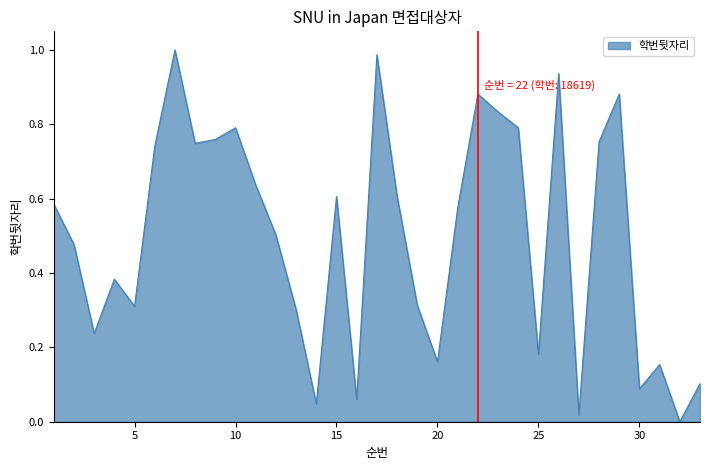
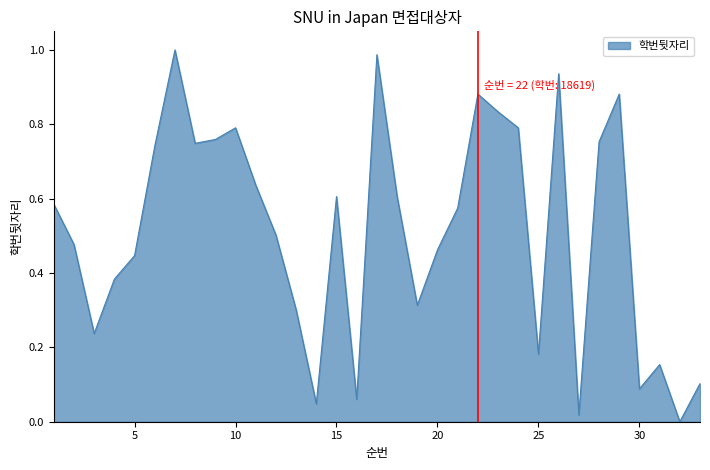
5: 0.31 -> 0.45
20: 0.16 -> 0.46
